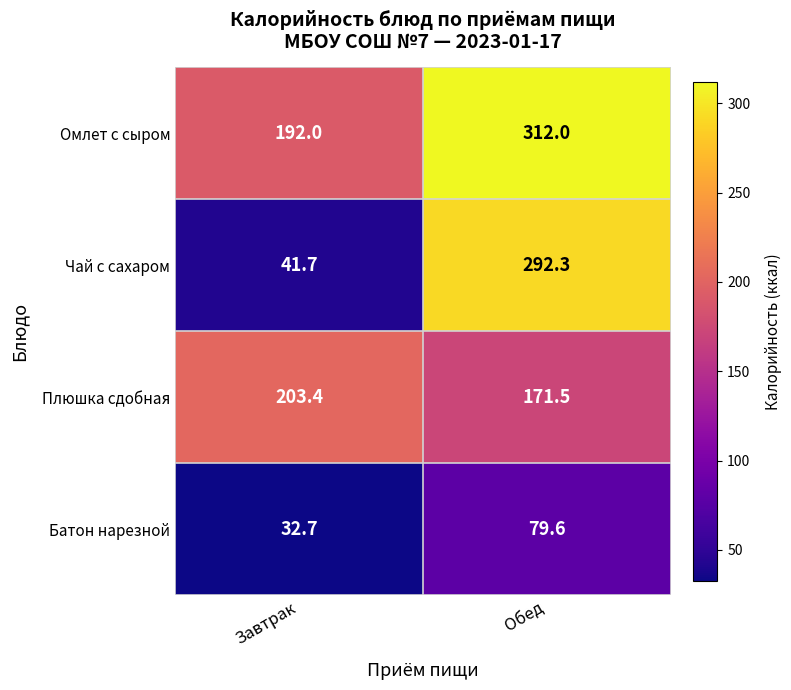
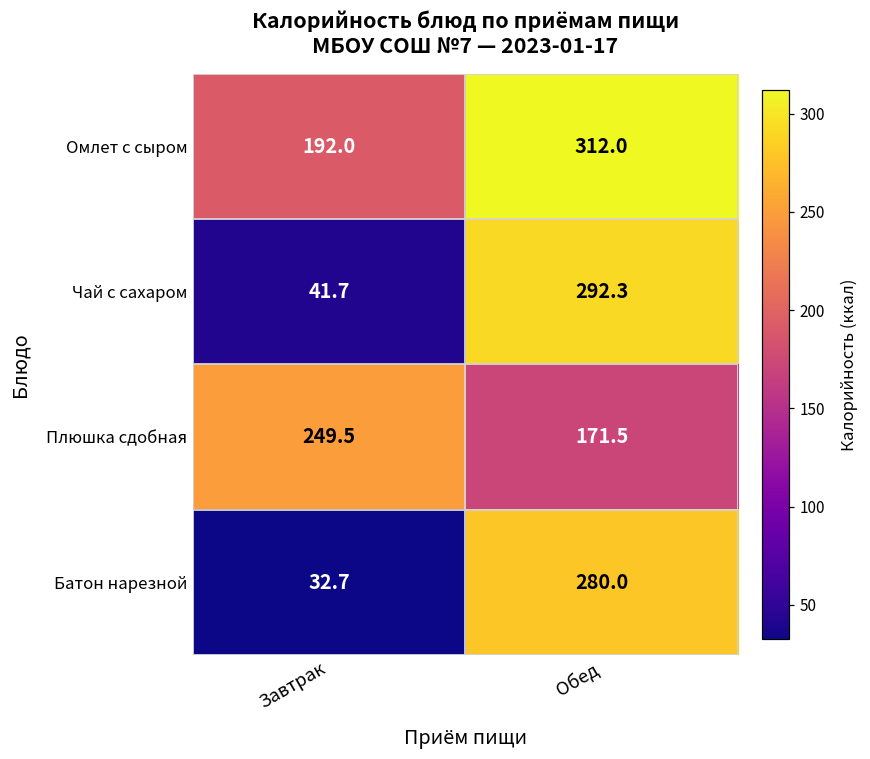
Плюшка сдобная, Завтрак: 203.4 -> 249.5
Батон нарезной, Обед: 79.6 -> 280.0
